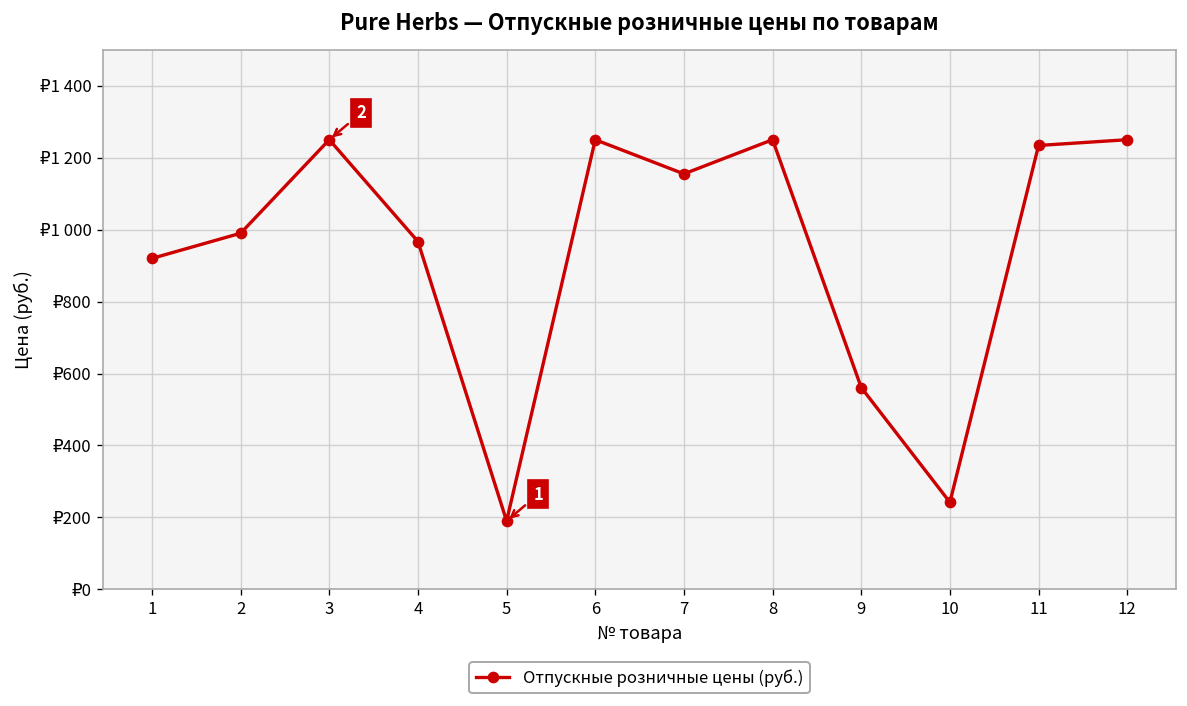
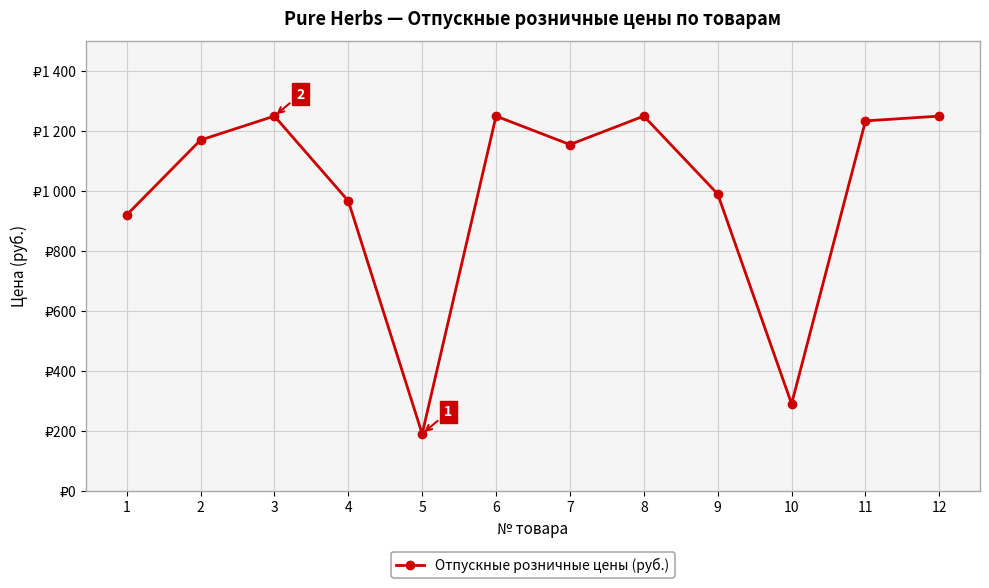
2: ₽990 -> ₽1170
9: ₽560 -> ₽990
10: ₽240 -> ₽290
